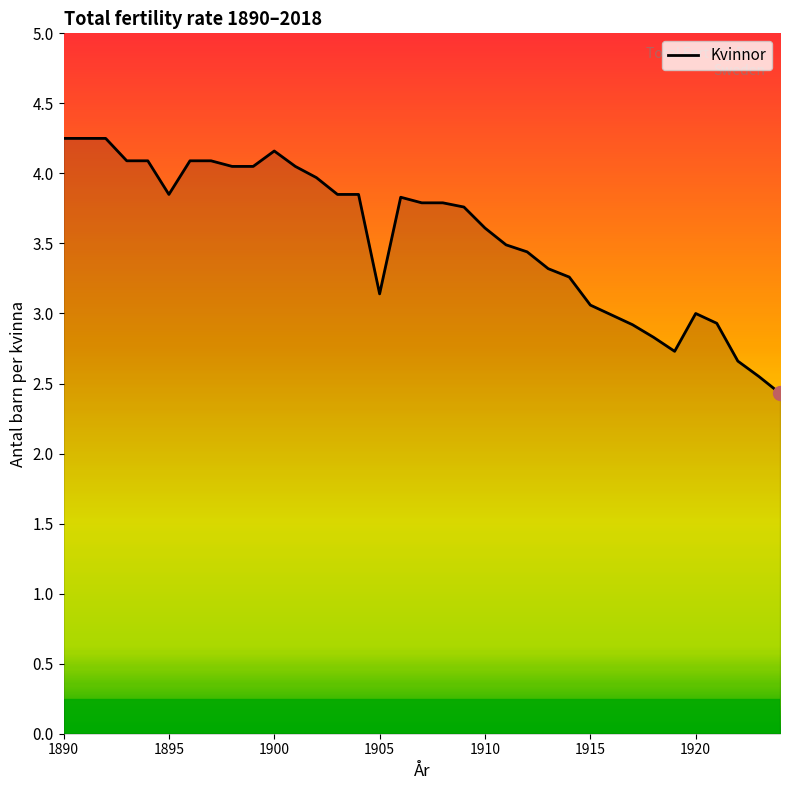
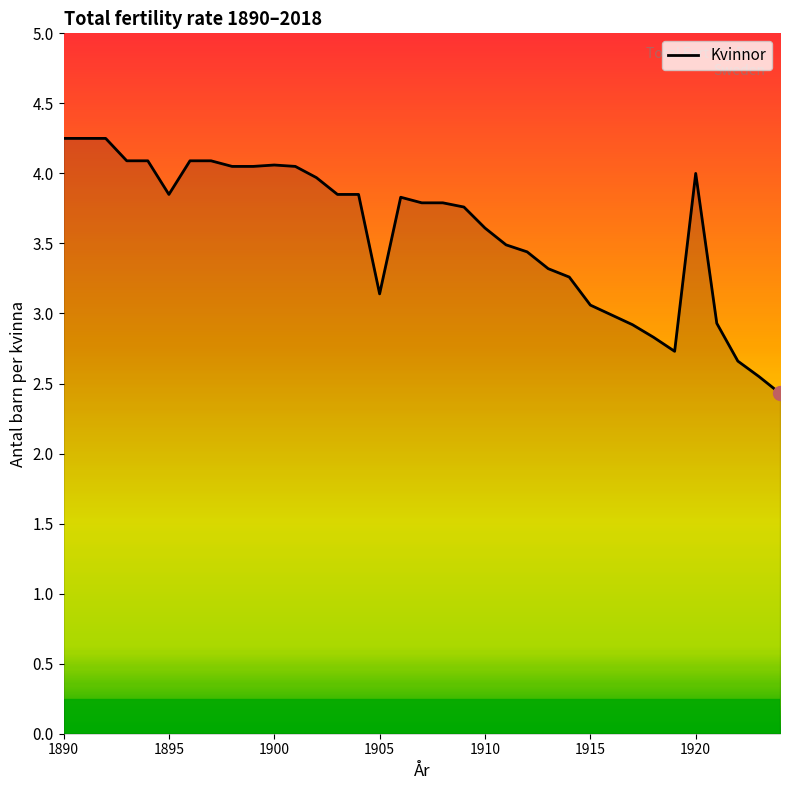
Kvinnor, 1900: 4.16 -> 4.06
Kvinnor, 1920: 3 -> 4
